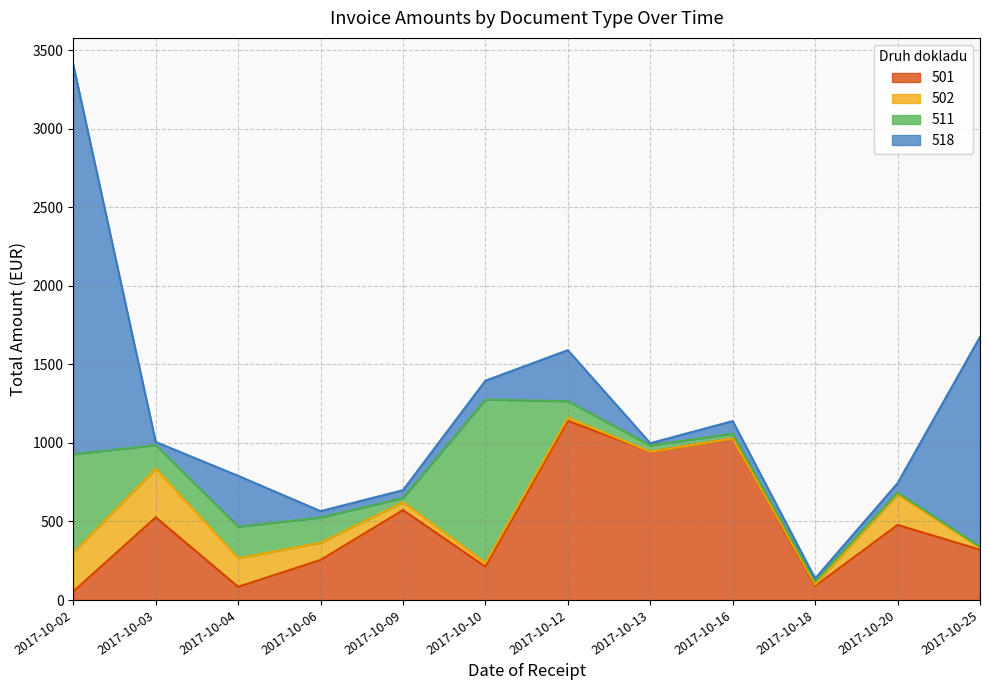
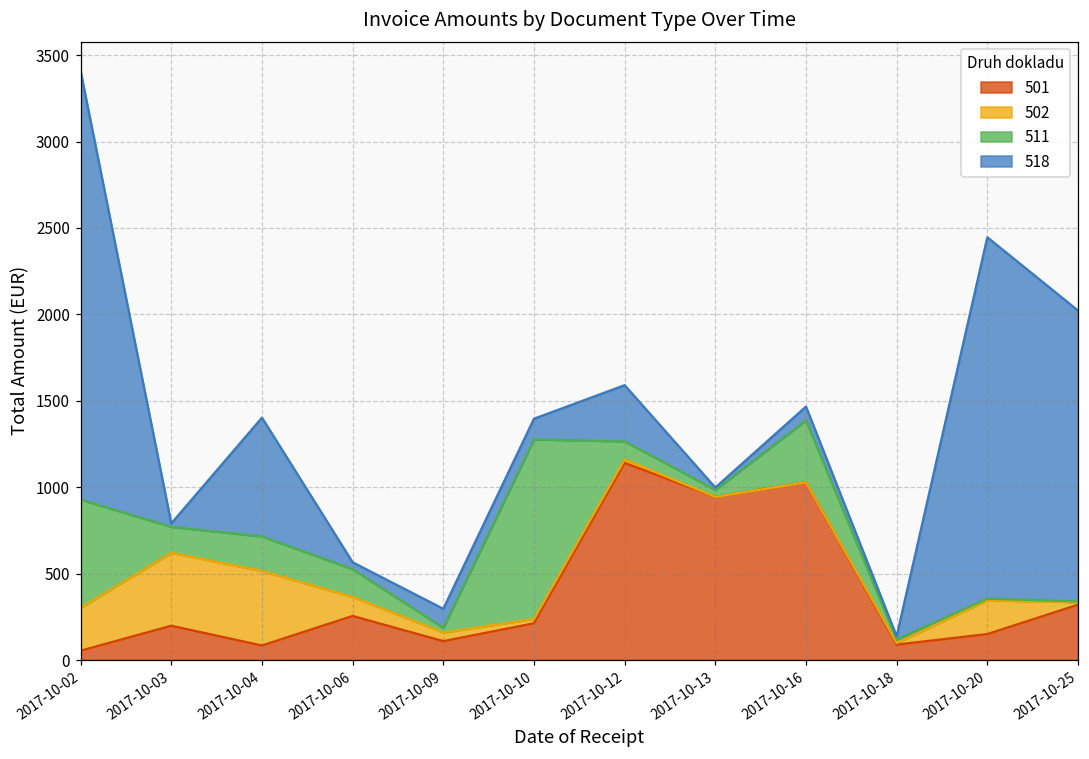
501, 2017-10-03: 530 -> 200
502, 2017-10-03: 310 -> 420
502, 2017-10-04: 180 -> 430
518, 2017-10-04: 320 -> 690
501, 2017-10-09: 570 -> 110
518, 2017-10-09: 50 -> 110
511, 2017-10-16: 30 -> 360
501, 2017-10-20: 480 -> 150
518, 2017-10-20: 60 -> 2090
518, 2017-10-25: 1340 -> 1680
